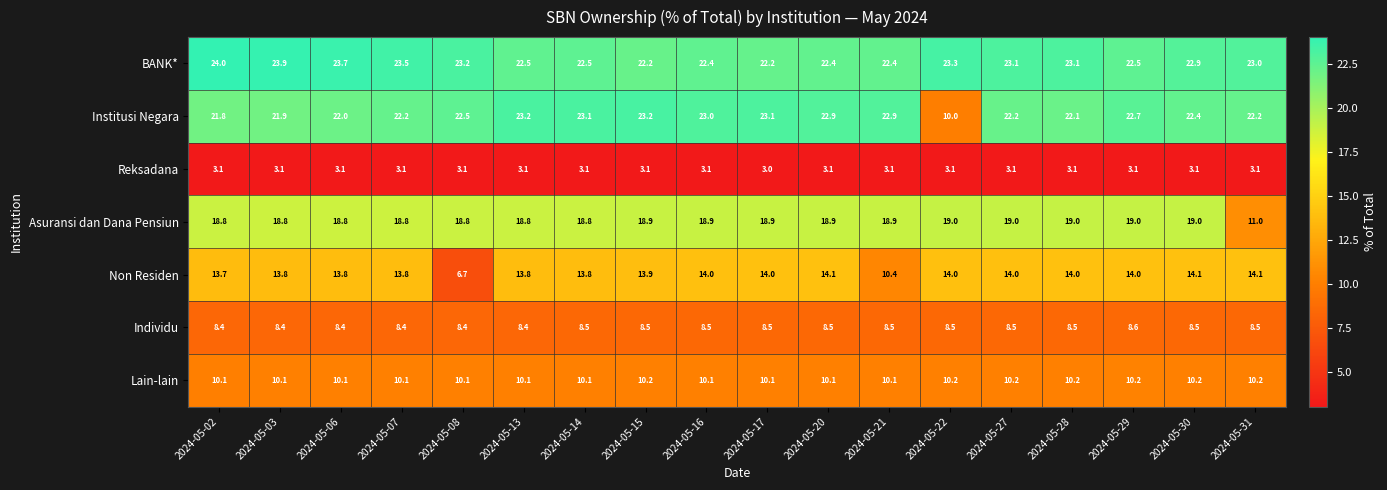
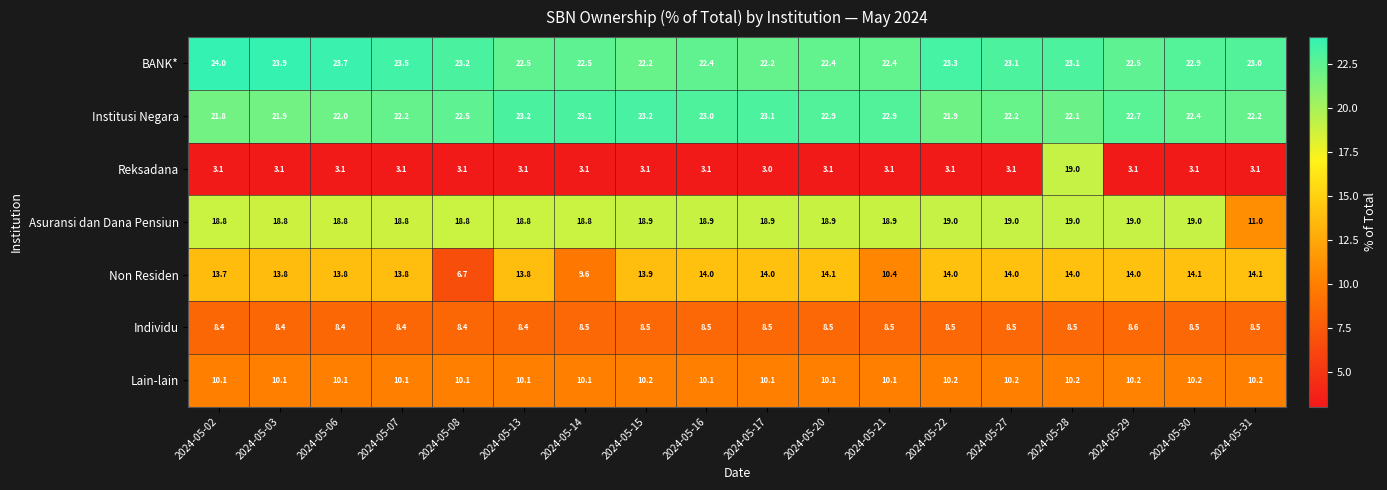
Institusi Negara, 2024-05-22: 10.0 -> 21.9
Reksadana, 2024-05-28: 3.1 -> 19.0
Non Residen, 2024-05-14: 13.8 -> 9.6
